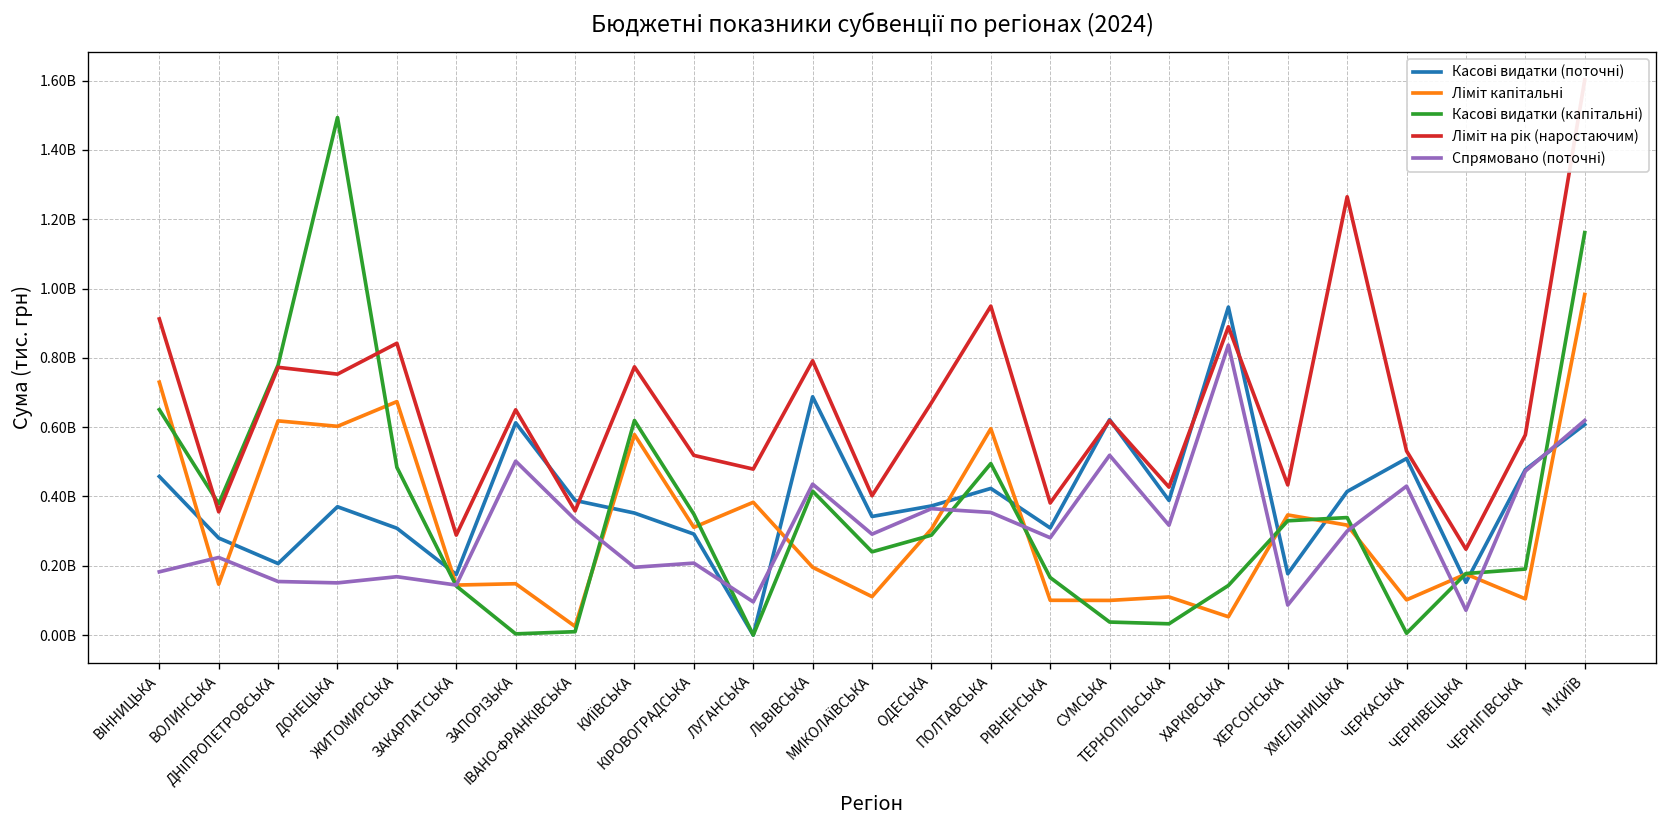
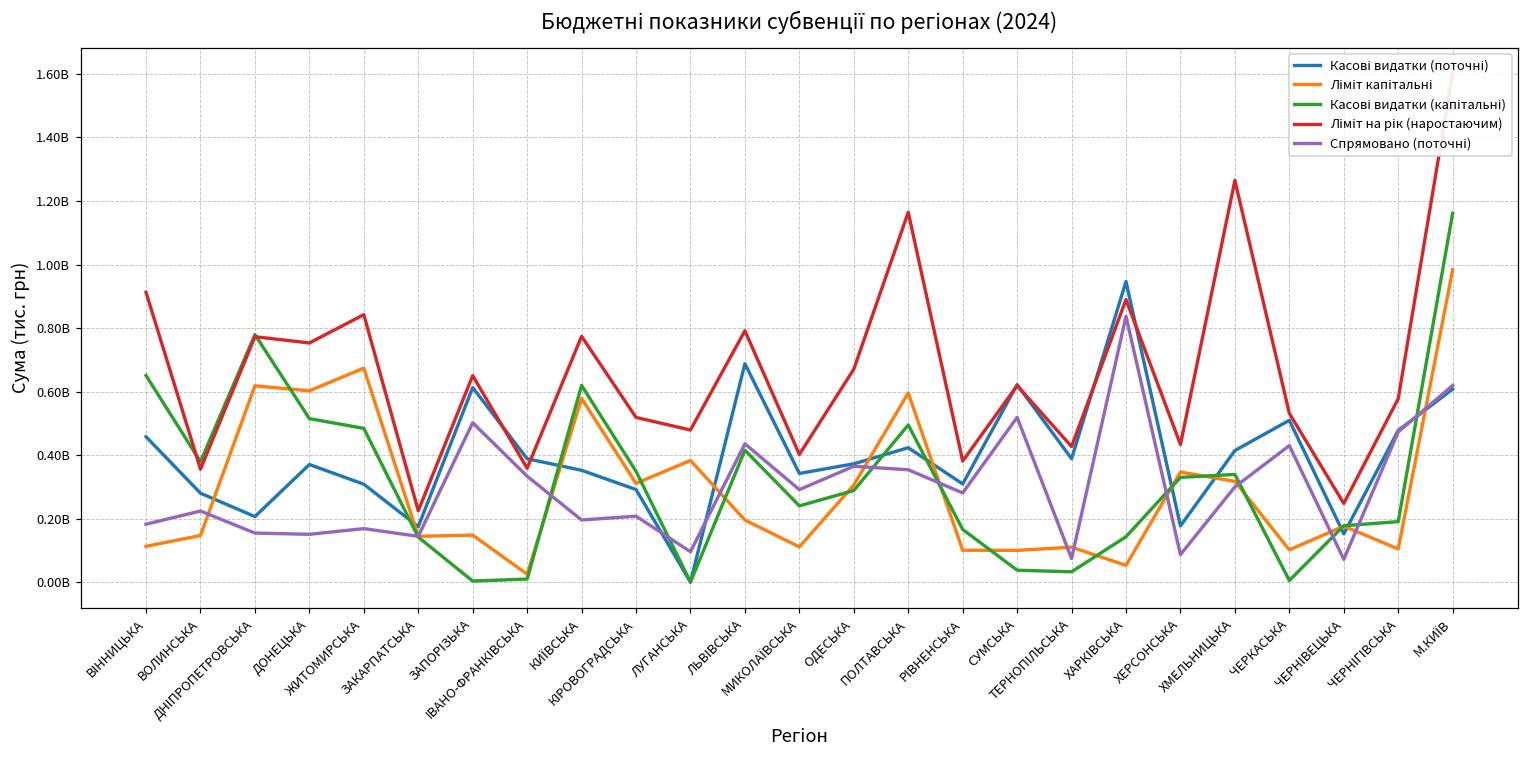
Ліміт капітальні, ВІННИЦЬКА: 730000000 -> 110000000
Касові видатки (капітальні), ДОНЕЦЬКА: 1490000000 -> 510000000
Ліміт на рік (наростаючим), ЗАКАРПАТСЬКА: 290000000 -> 220000000
Ліміт на рік (наростаючим), ПОЛТАВСЬКА: 950000000 -> 1160000000
Спрямовано (поточні), ТЕРНОПІЛЬСЬКА: 320000000 -> 70000000
